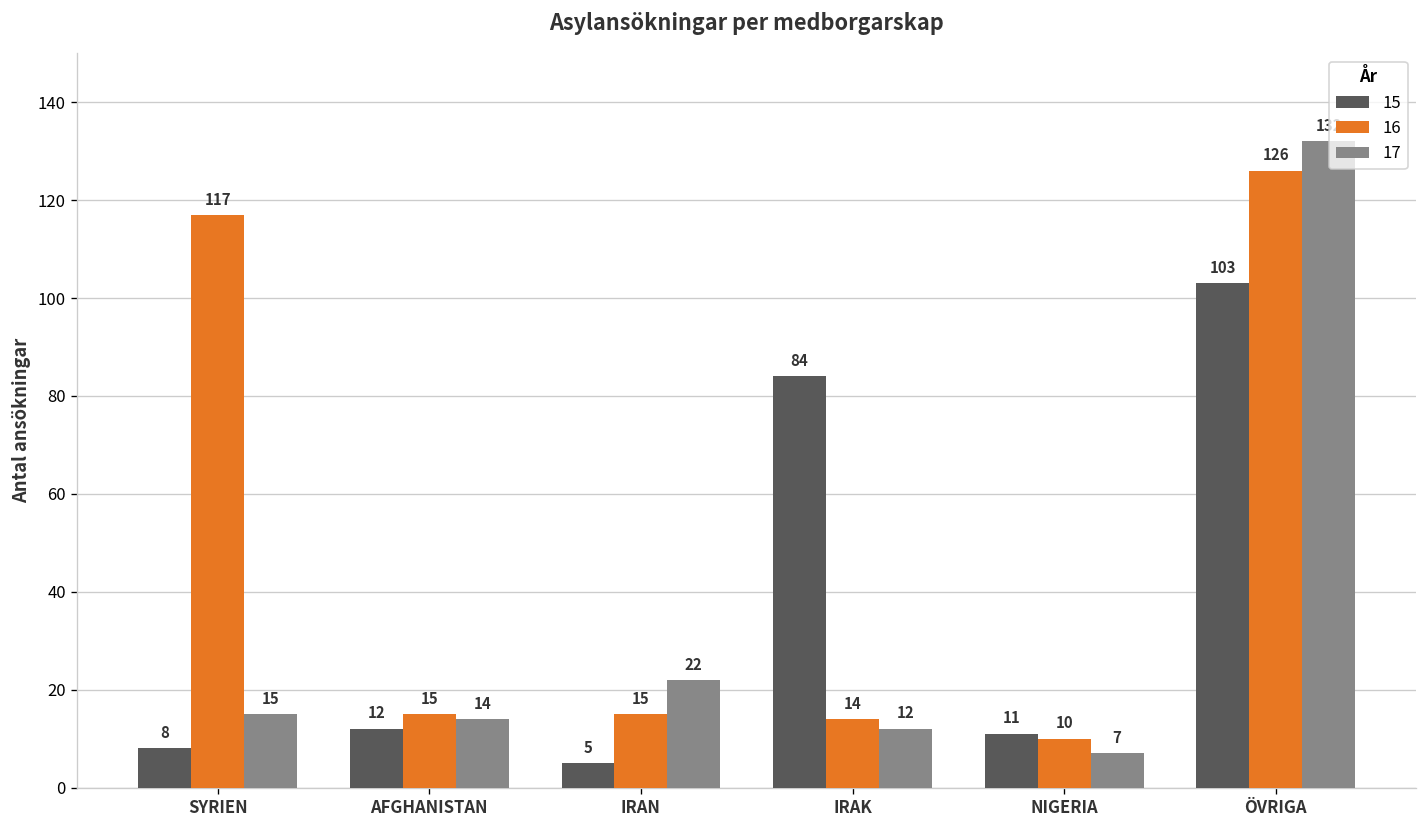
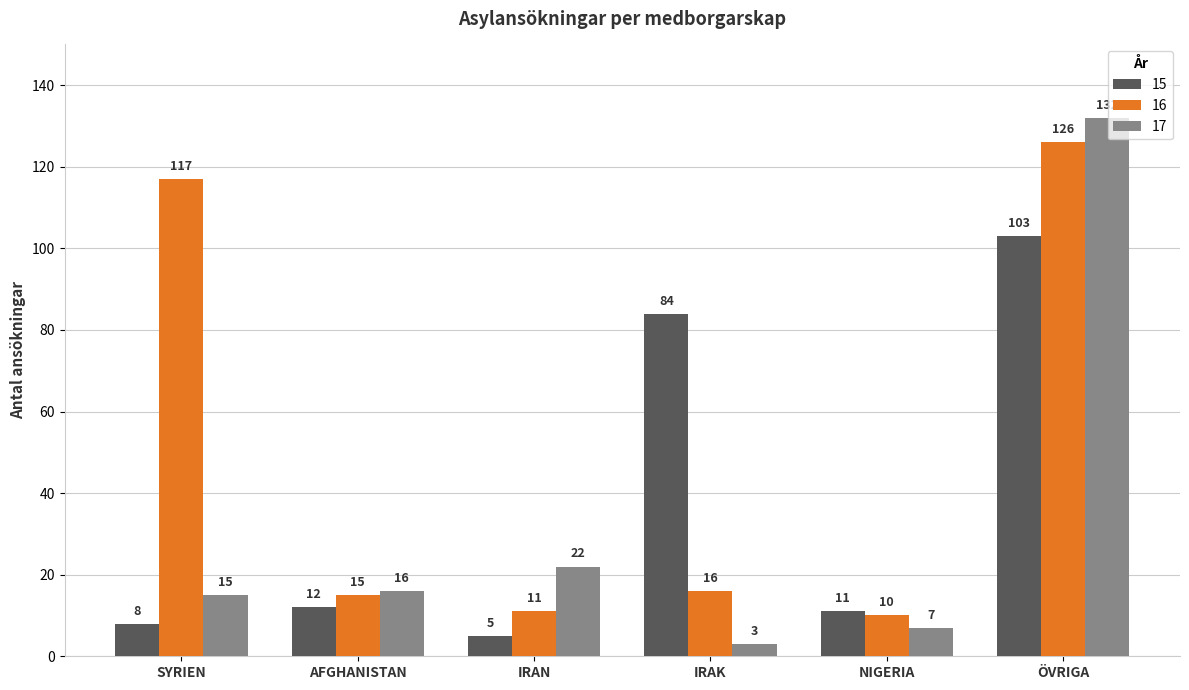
17, AFGHANISTAN: 14 -> 16
16, IRAN: 15 -> 11
16, IRAK: 14 -> 16
17, IRAK: 12 -> 3
